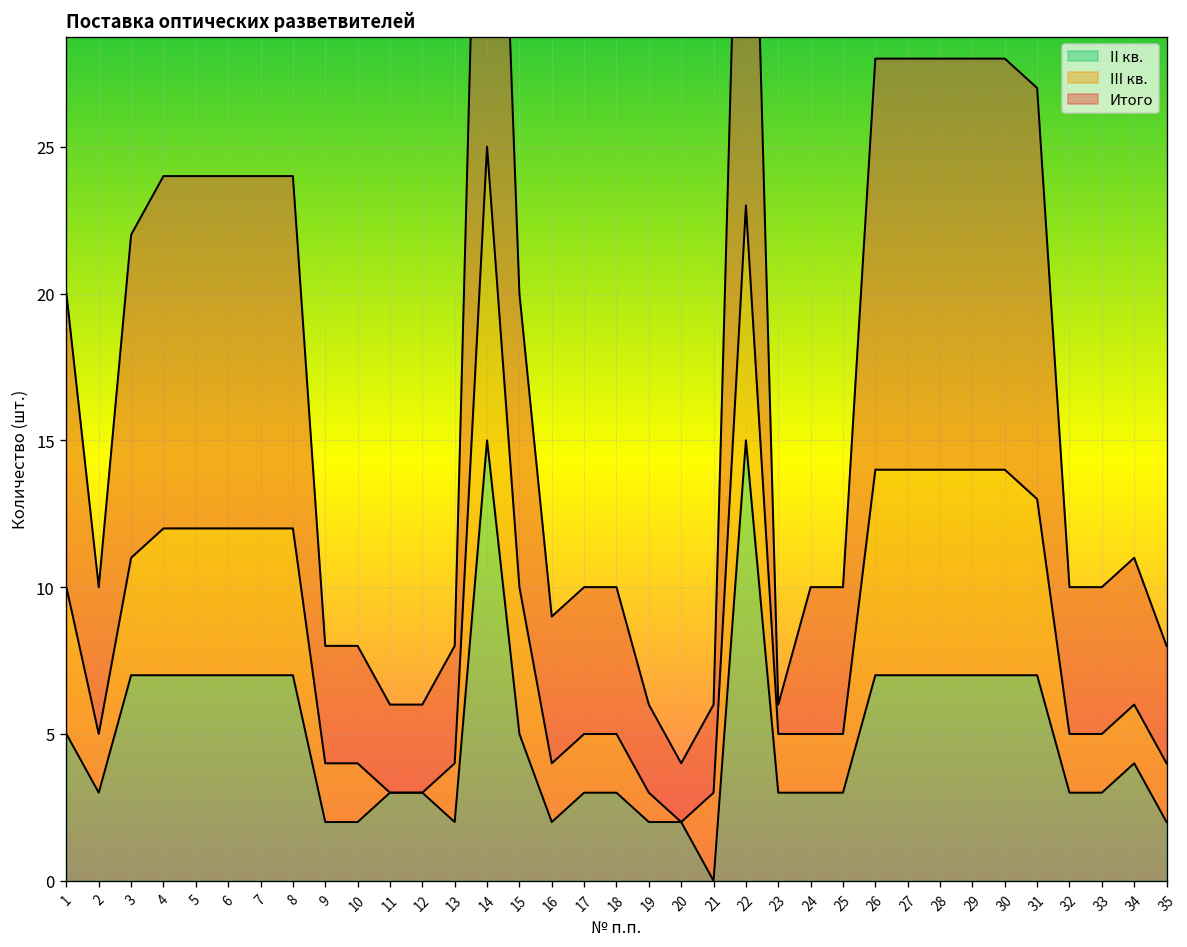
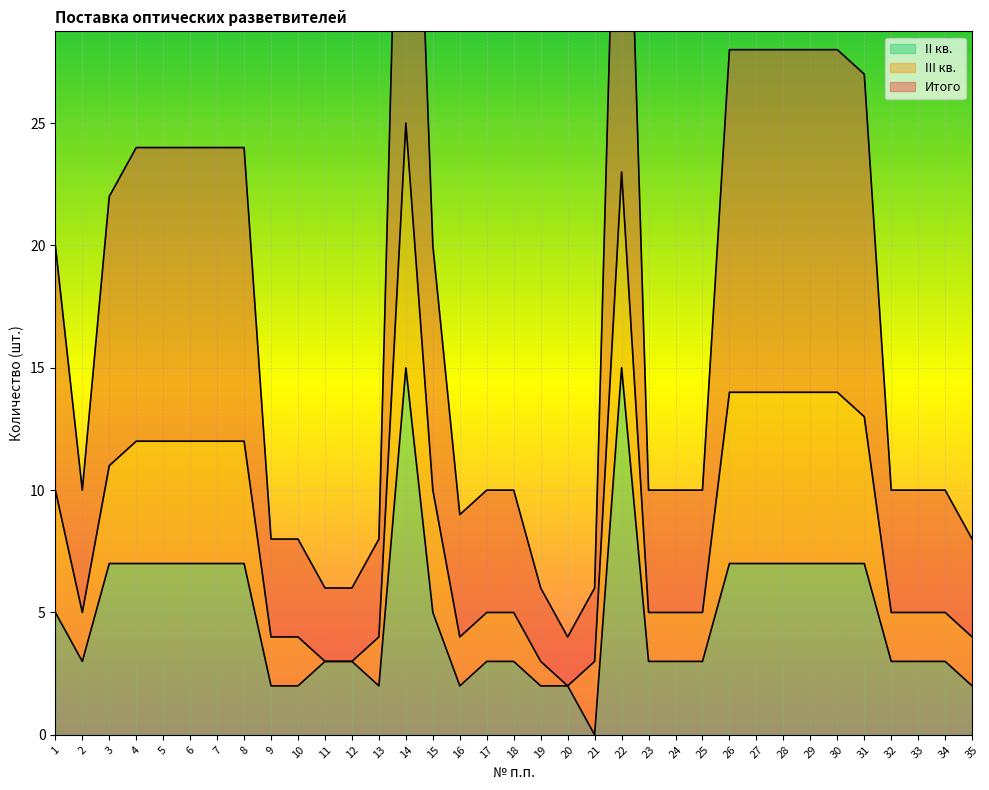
Итого, 23: 1 -> 5
II кв., 34: 4 -> 3
